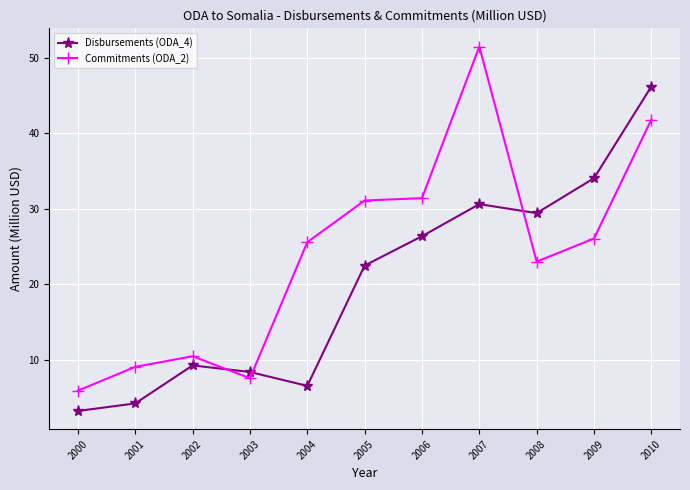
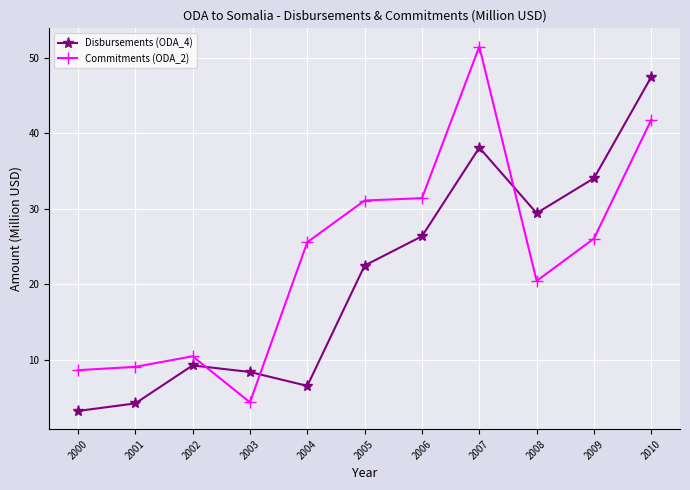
Commitments (ODA_2), 2000: 6 -> 9
Commitments (ODA_2), 2003: 8 -> 4
Disbursements (ODA_4), 2007: 31 -> 38
Commitments (ODA_2), 2008: 23 -> 20
Disbursements (ODA_4), 2010: 46 -> 47
